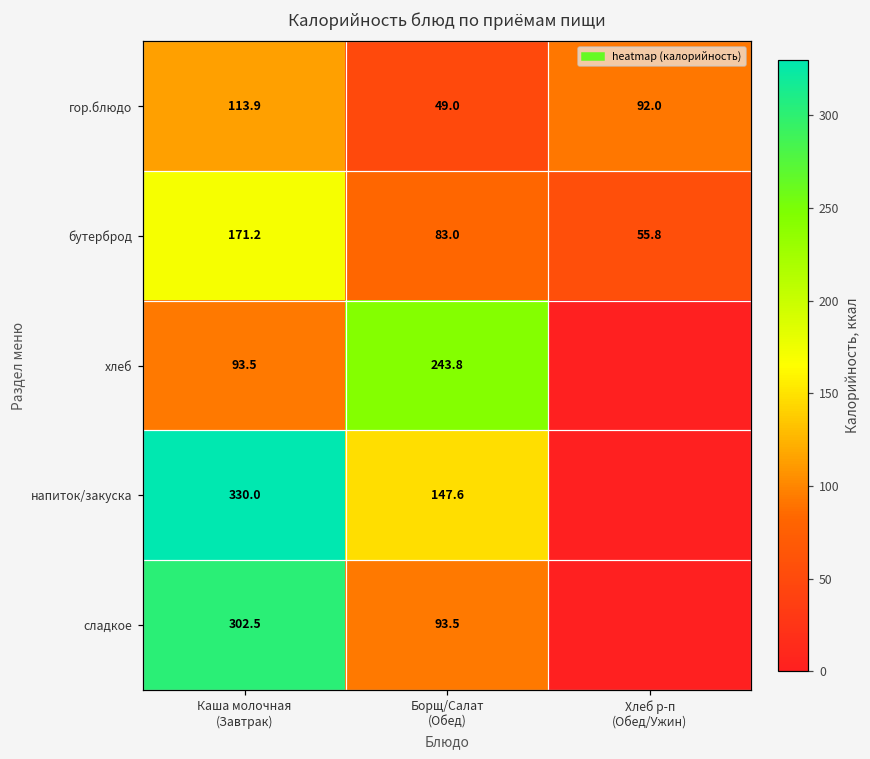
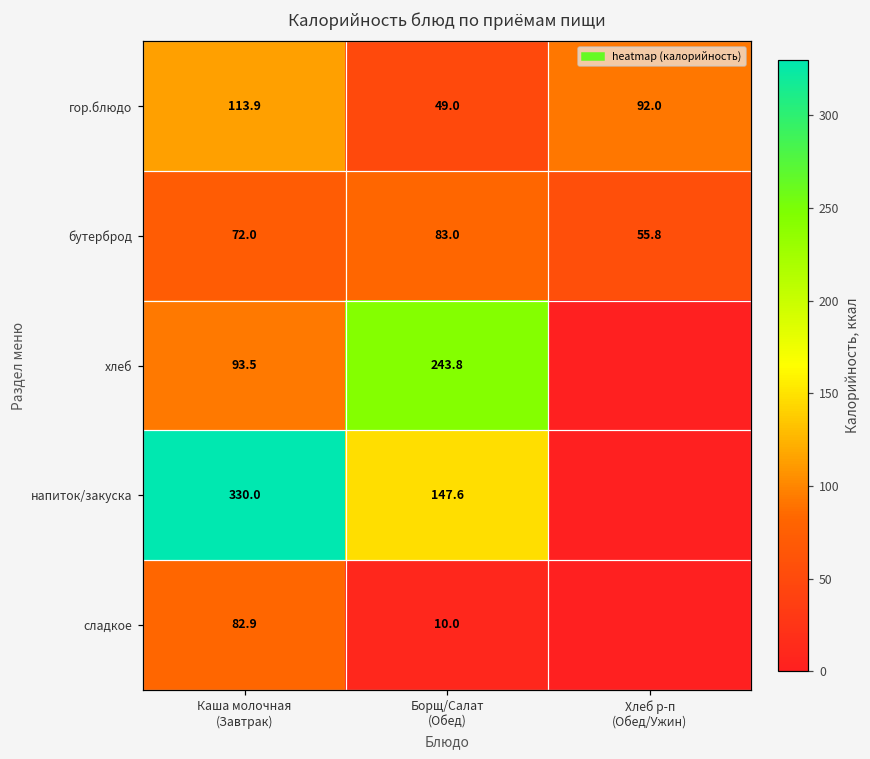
бутерброд, Каша молочная (Завтрак): 171.2 -> 72.0
сладкое, Каша молочная (Завтрак): 302.5 -> 82.9
сладкое, Борщ/Салат (Обед): 93.5 -> 10.0
